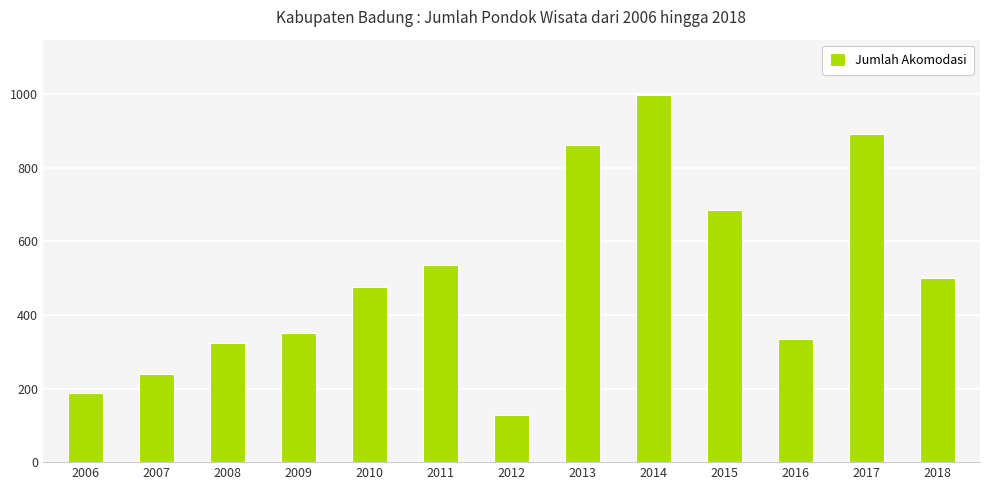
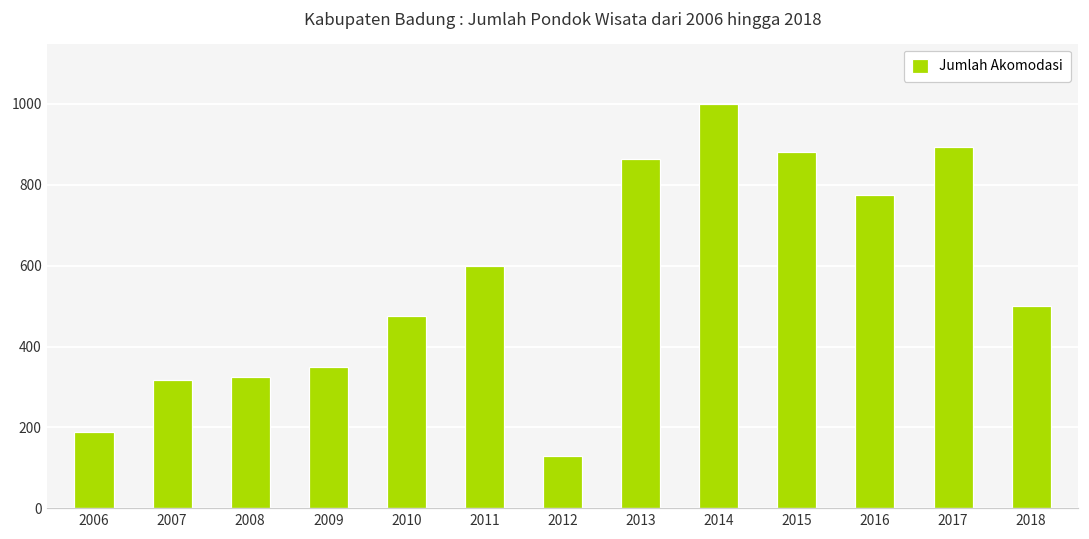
2007: 240 -> 320
2011: 540 -> 600
2015: 690 -> 880
2016: 340 -> 780
